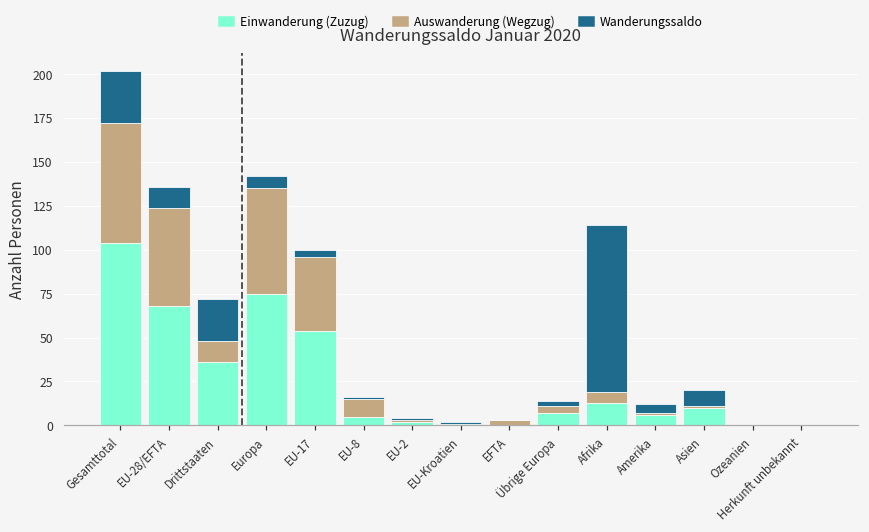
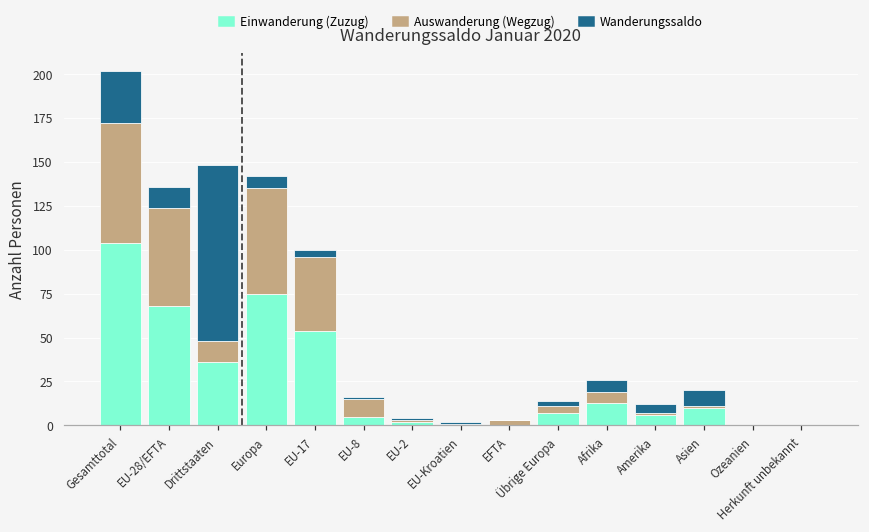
Wanderungssaldo, Drittstaaten: 24 -> 100
Wanderungssaldo, Afrika: 95 -> 7
